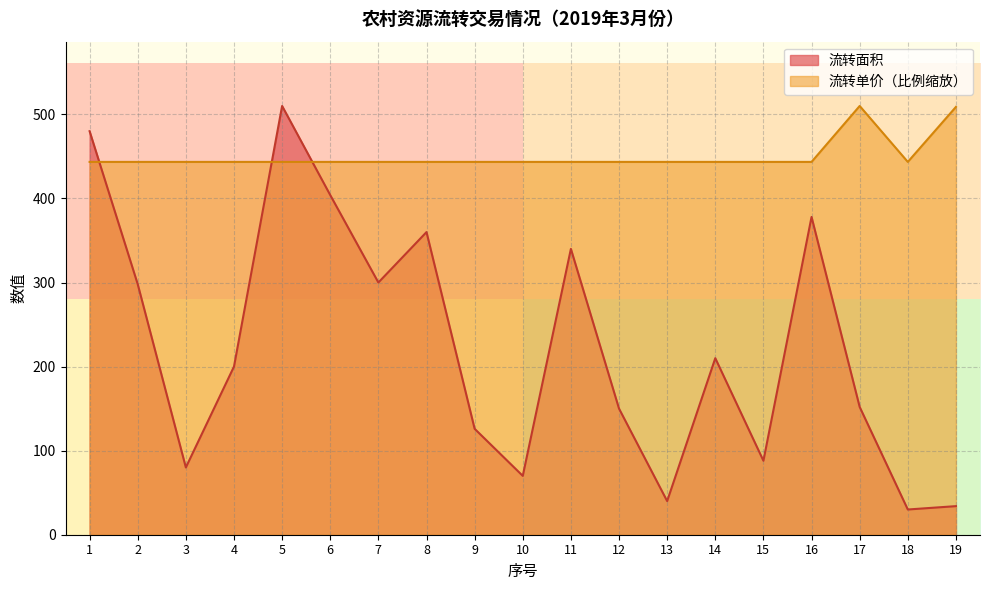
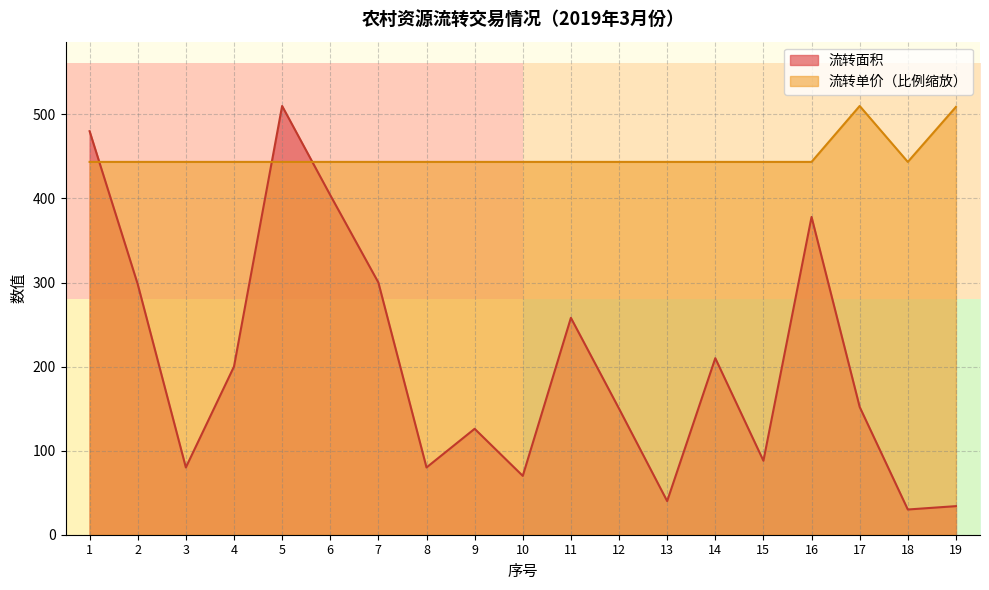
流转面积, 8: 360 -> 80
流转面积, 11: 340 -> 260
